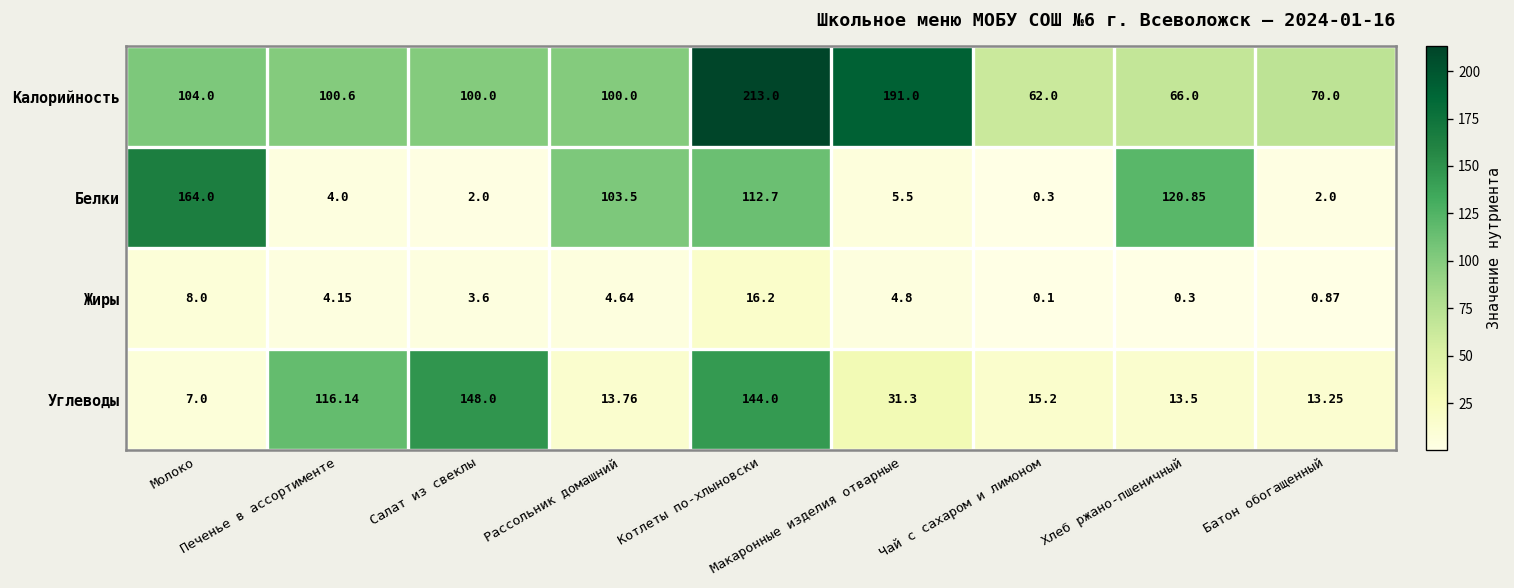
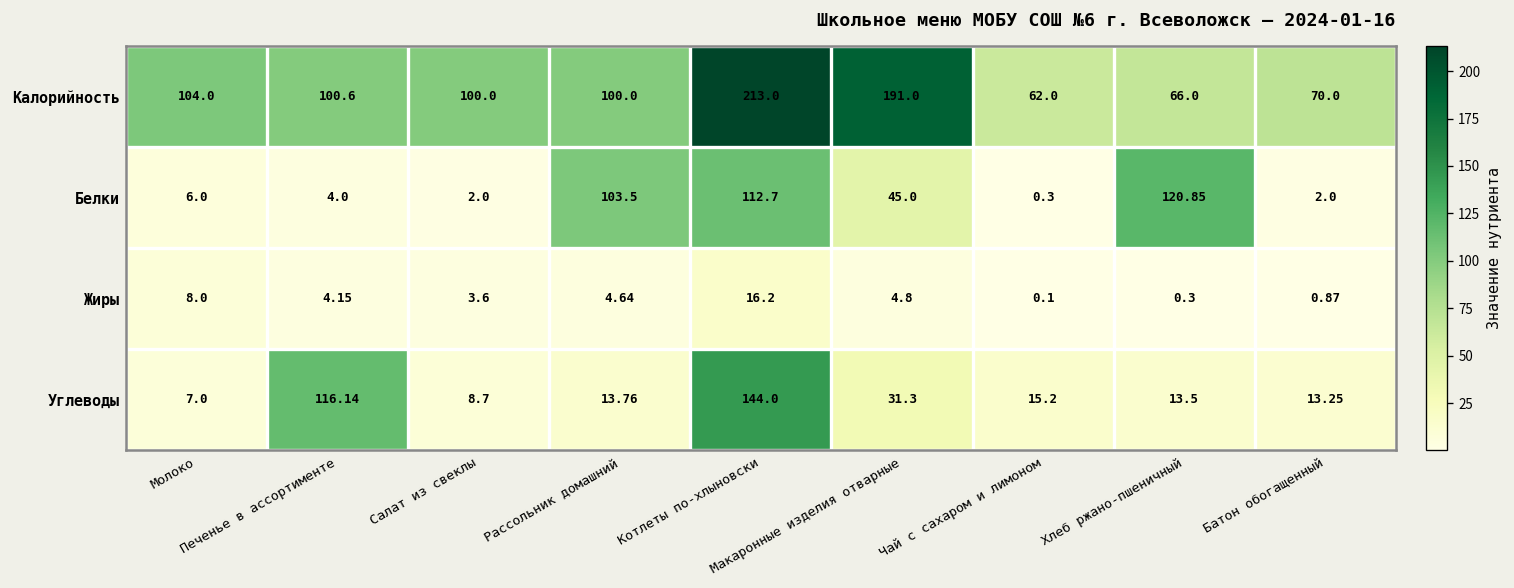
Белки, Молоко: 164.0 -> 6.0
Белки, Макаронные изделия отварные: 5.5 -> 45.0
Углеводы, Салат из свеклы: 148.0 -> 8.7
